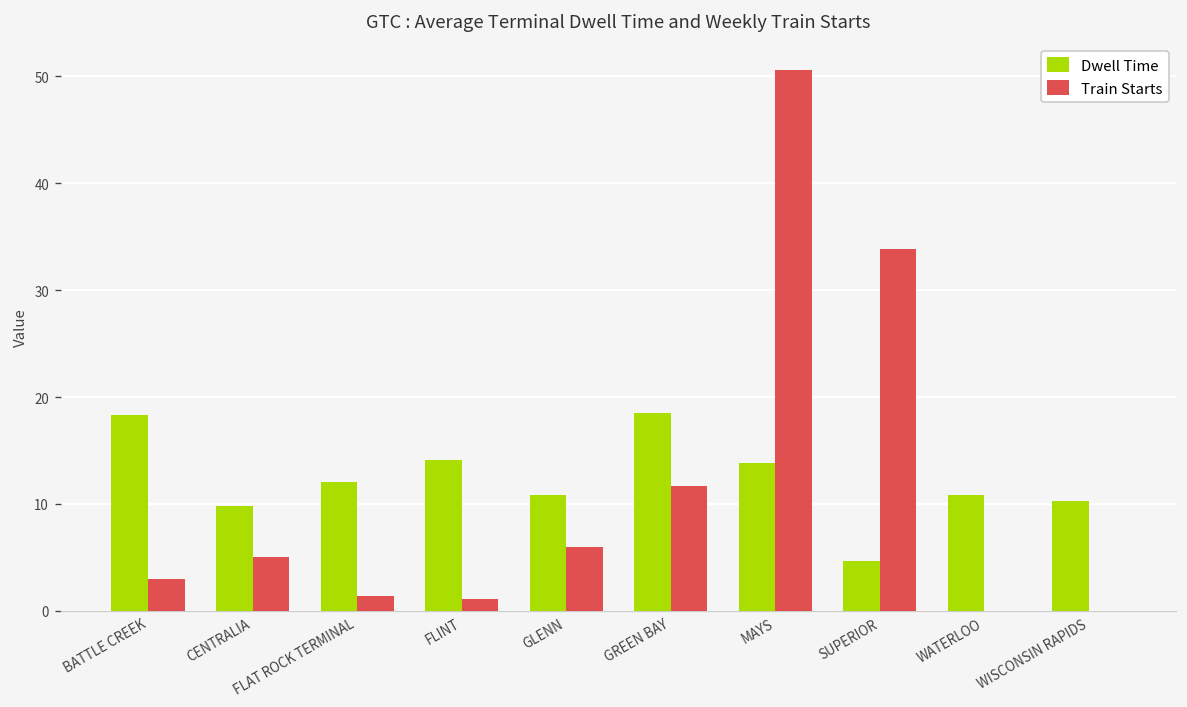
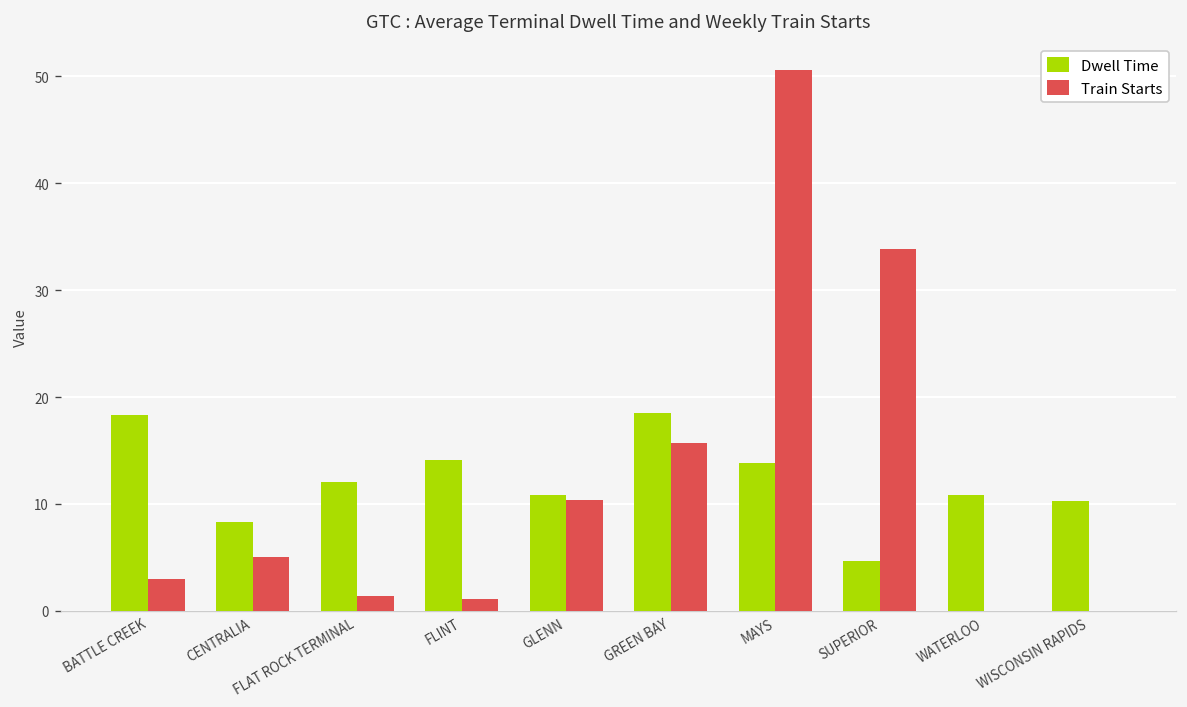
Dwell Time, CENTRALIA: 10 -> 8
Train Starts, GLENN: 6 -> 10
Train Starts, GREEN BAY: 12 -> 16
